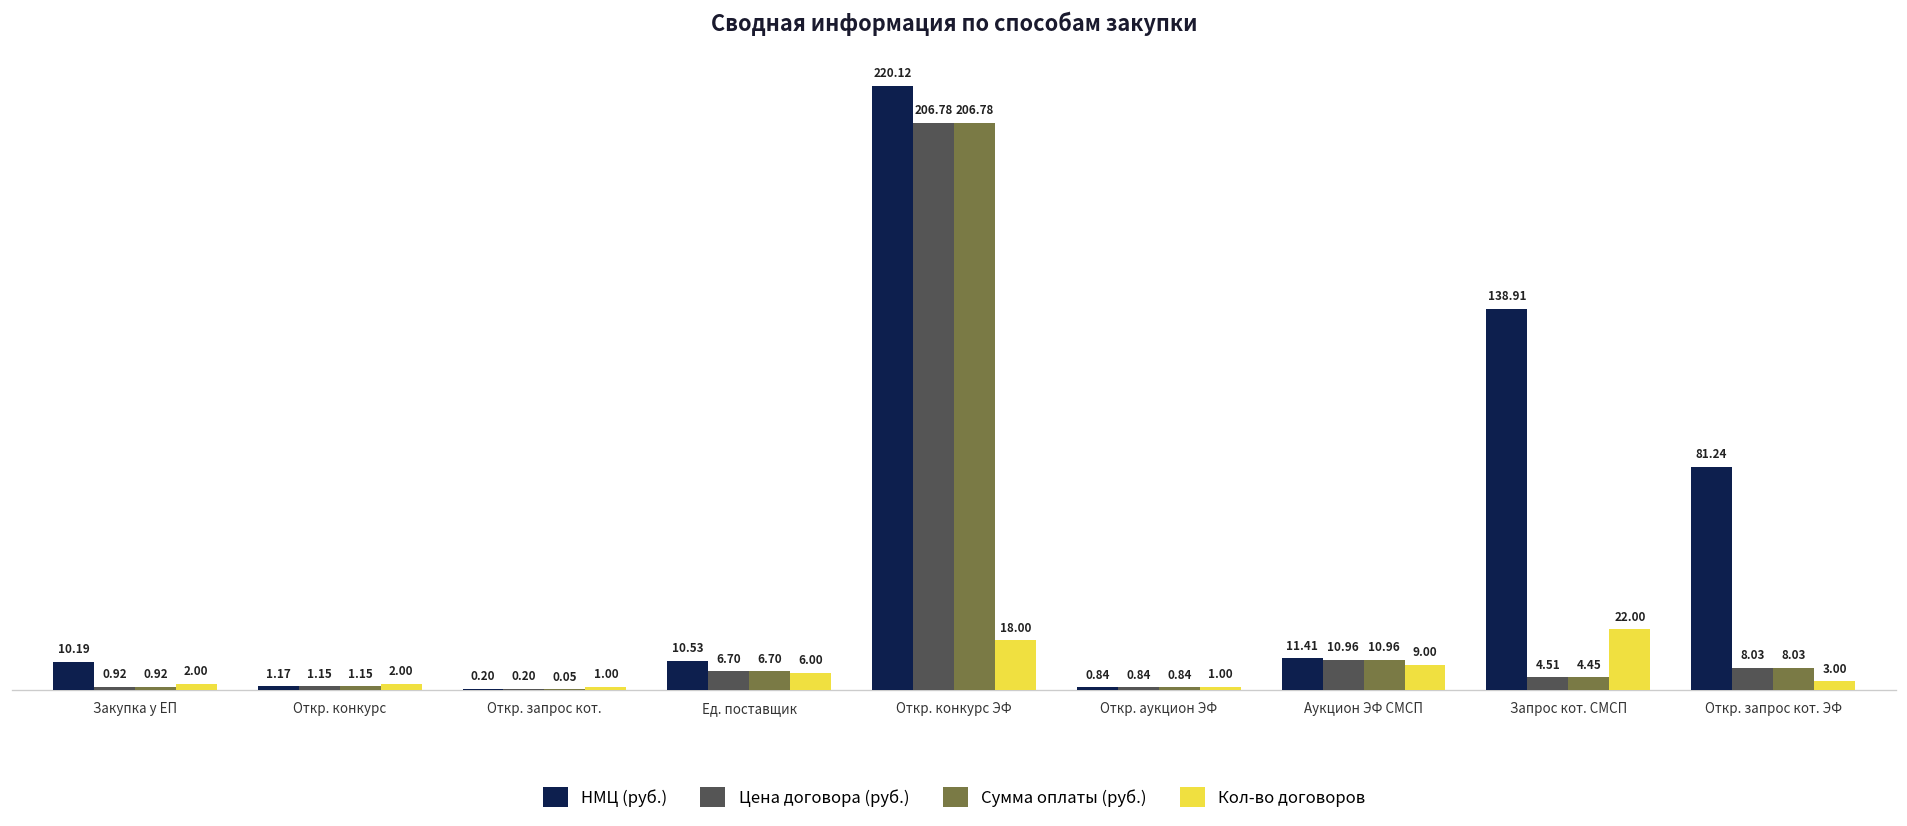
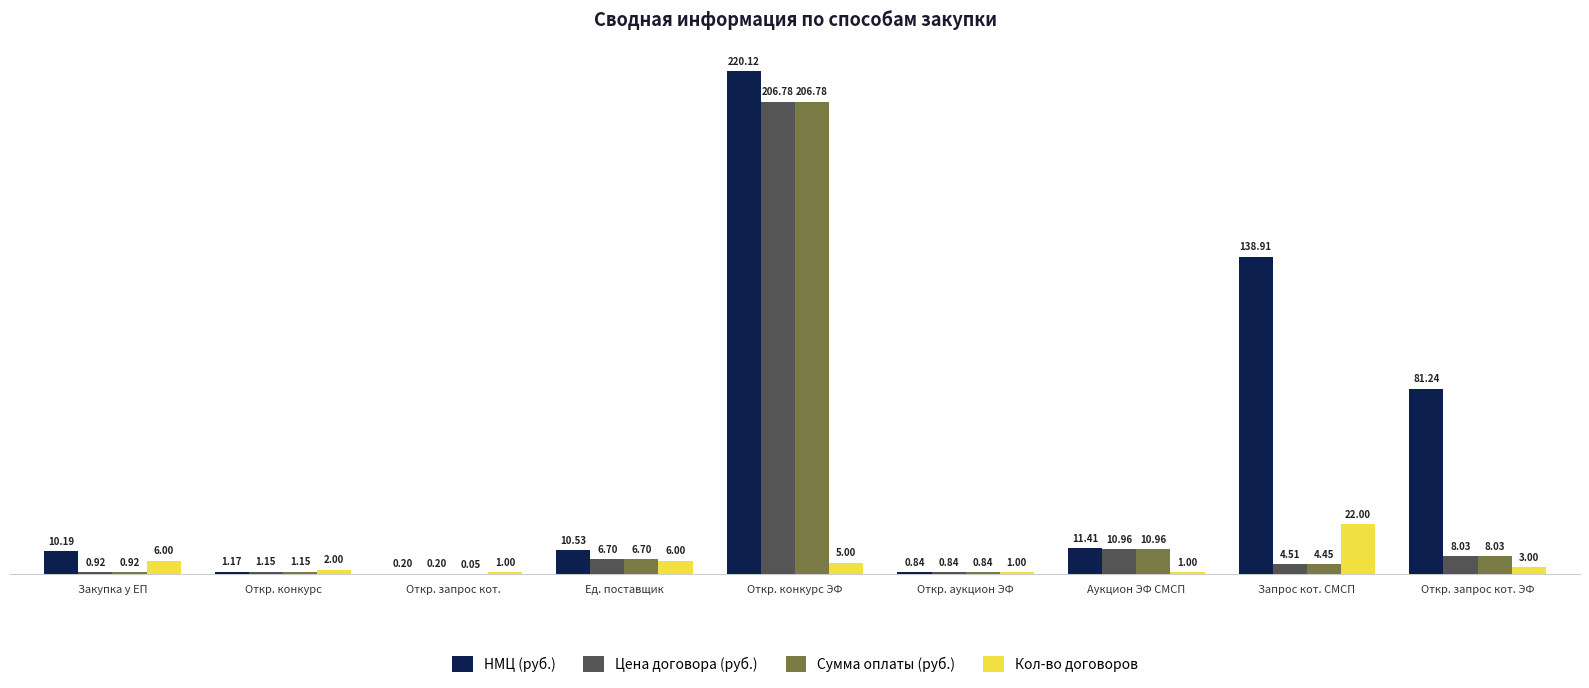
Кол-во договоров, Закупка у ЕП: 2.00 -> 6.00
Кол-во договоров, Откр. конкурс ЭФ: 18.00 -> 5.00
Кол-во договоров, Аукцион ЭФ СМСП: 9.00 -> 1.00
